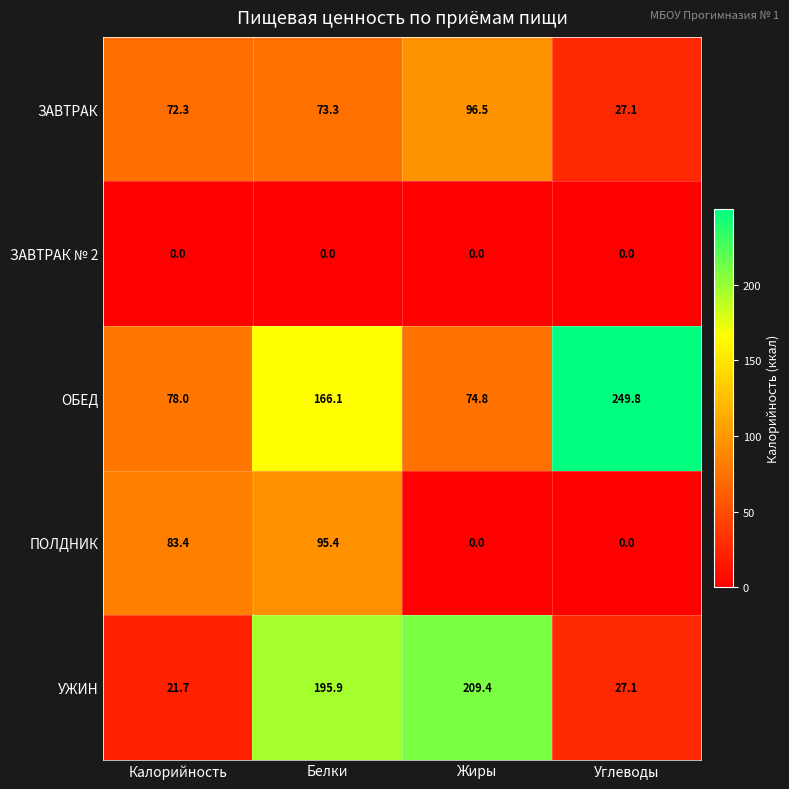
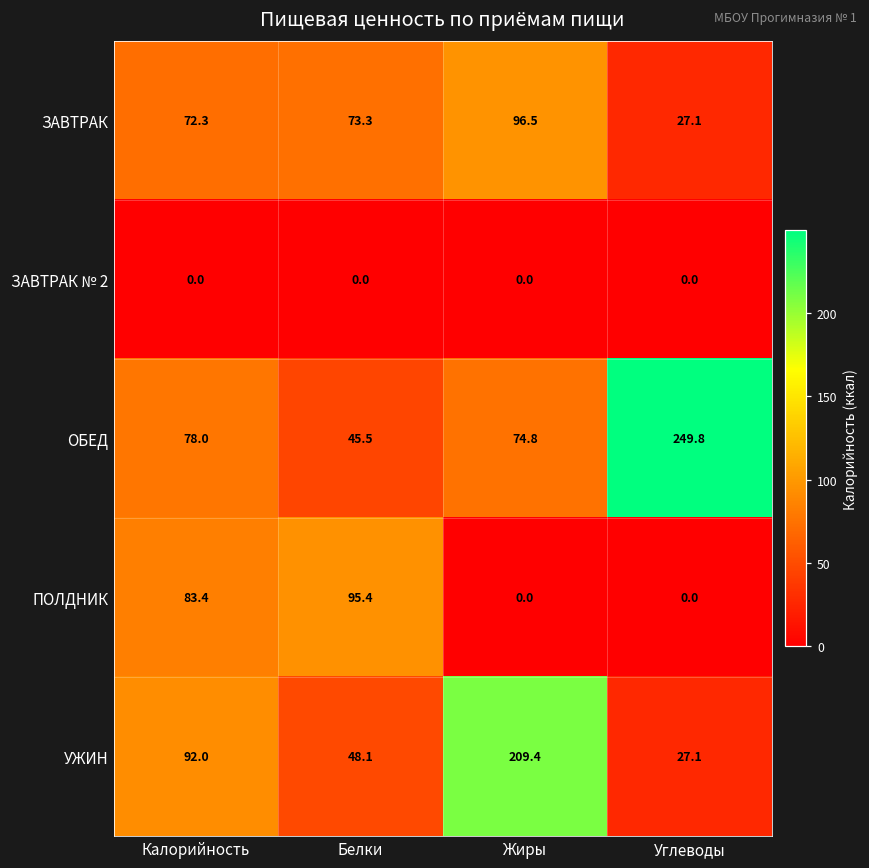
ОБЕД, Белки: 166.1 -> 45.5
УЖИН, Калорийность: 21.7 -> 92.0
УЖИН, Белки: 195.9 -> 48.1
